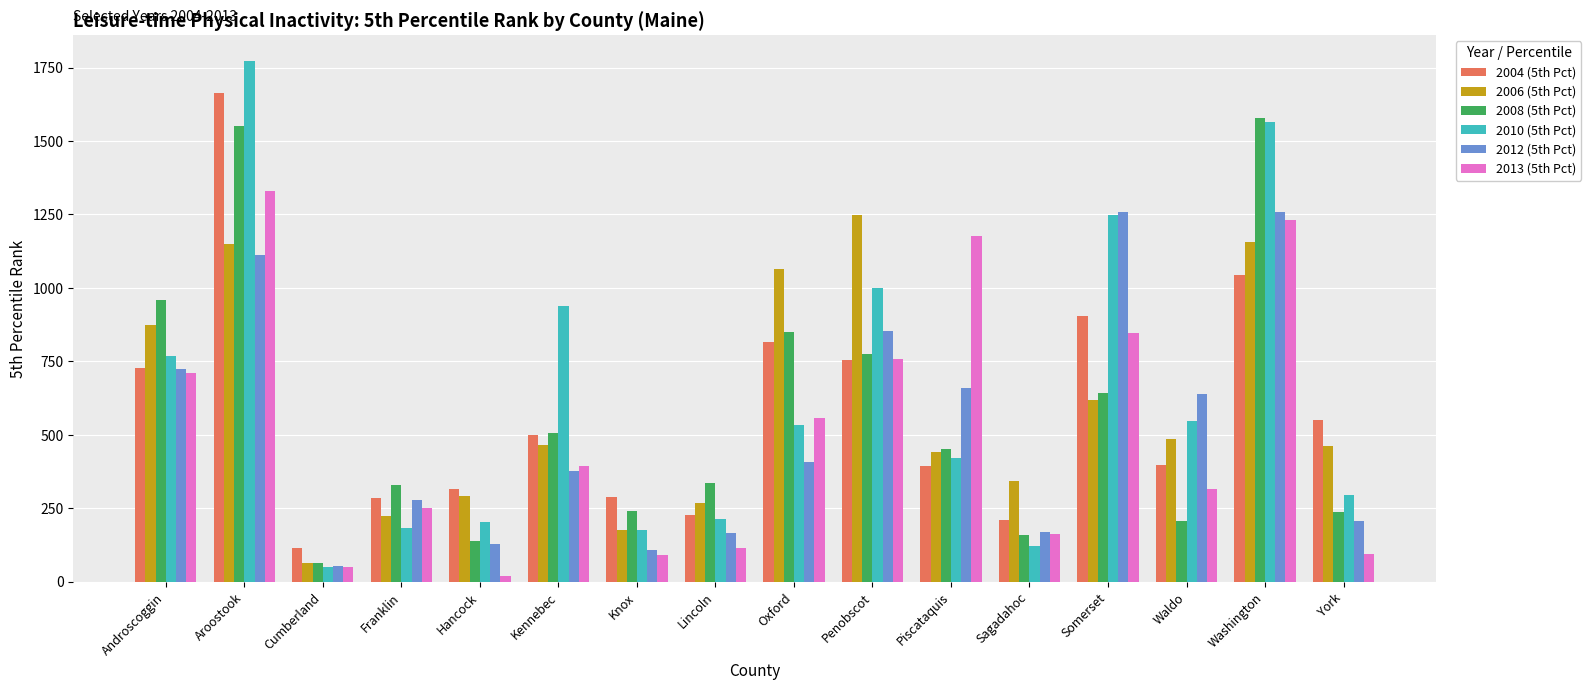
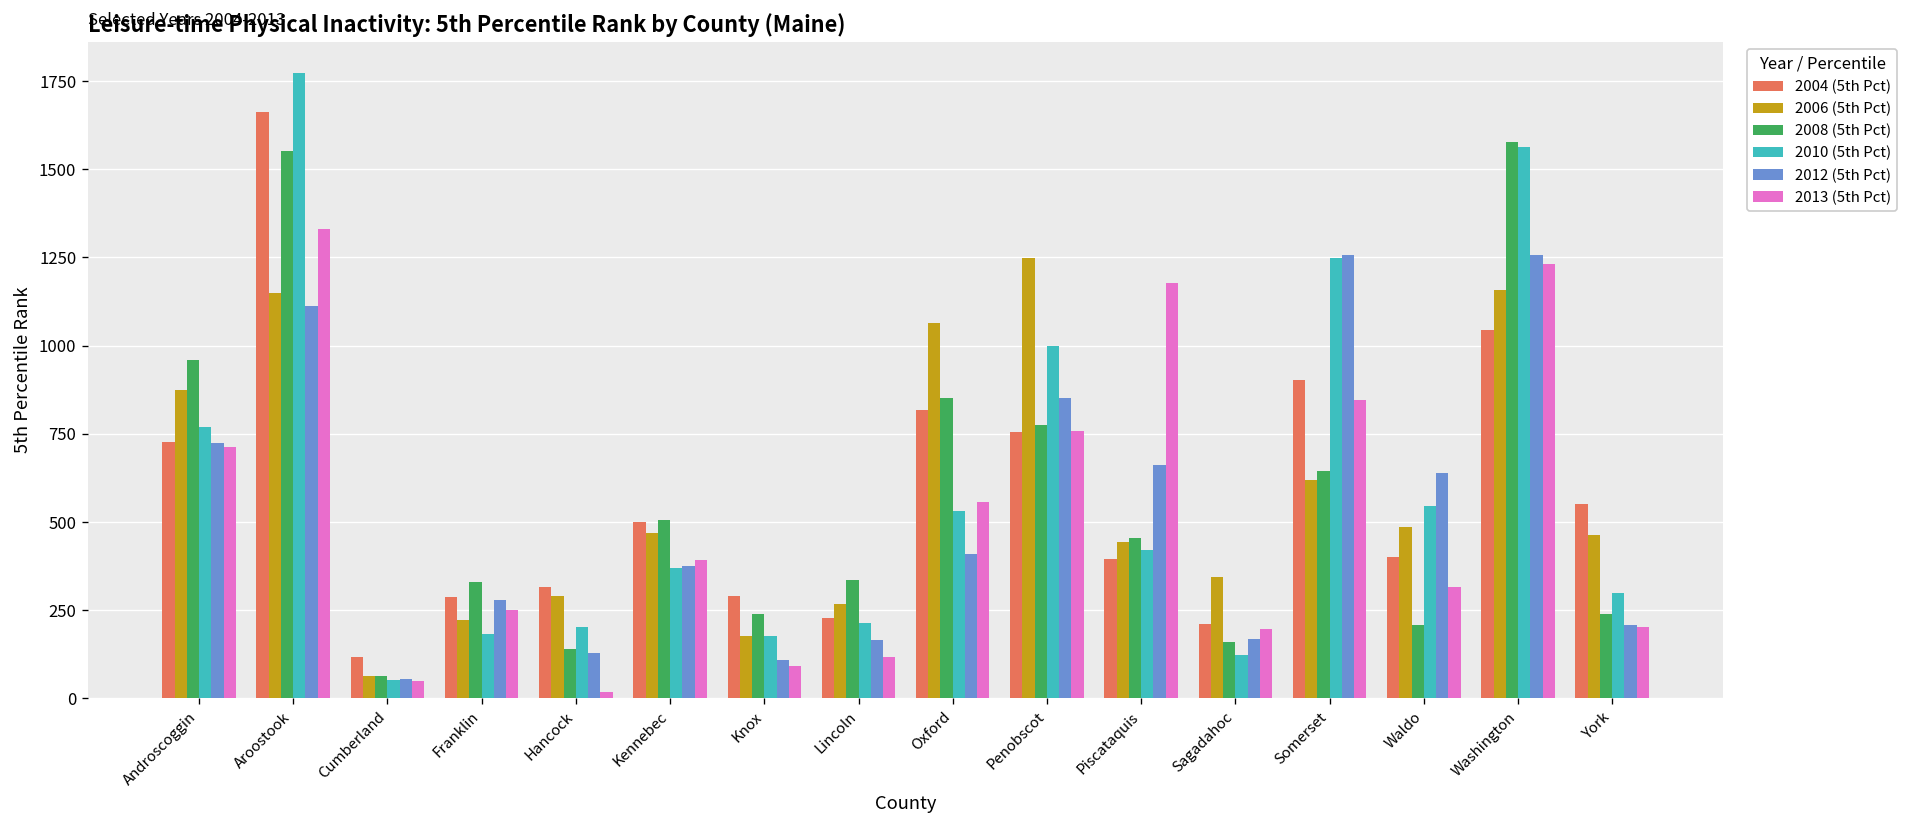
2010 (5th Pct), Kennebec: 940 -> 370
2013 (5th Pct), Sagadahoc: 160 -> 200
2013 (5th Pct), York: 90 -> 200
